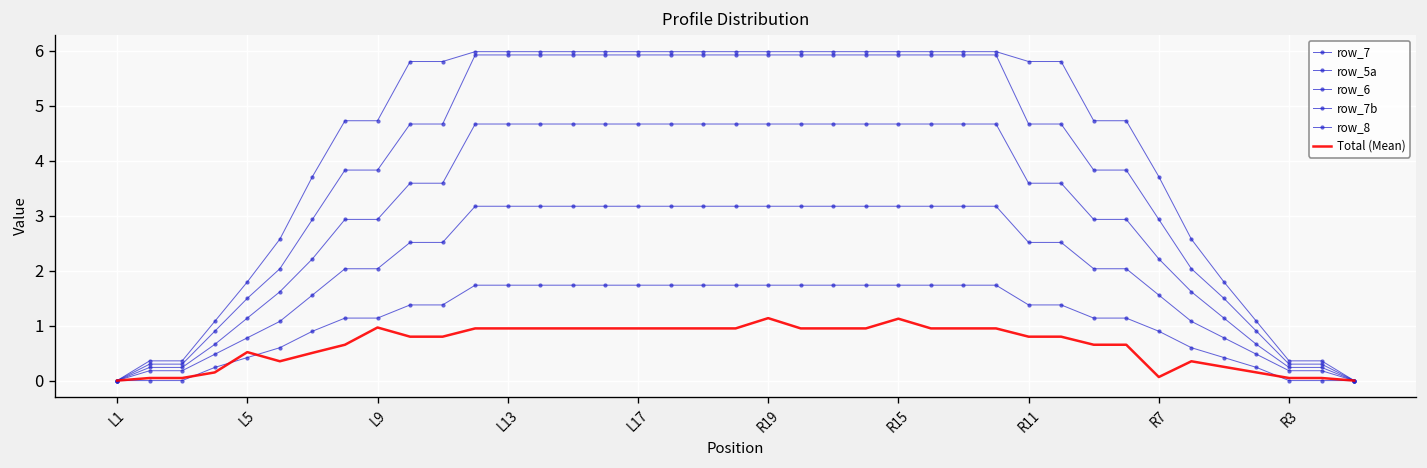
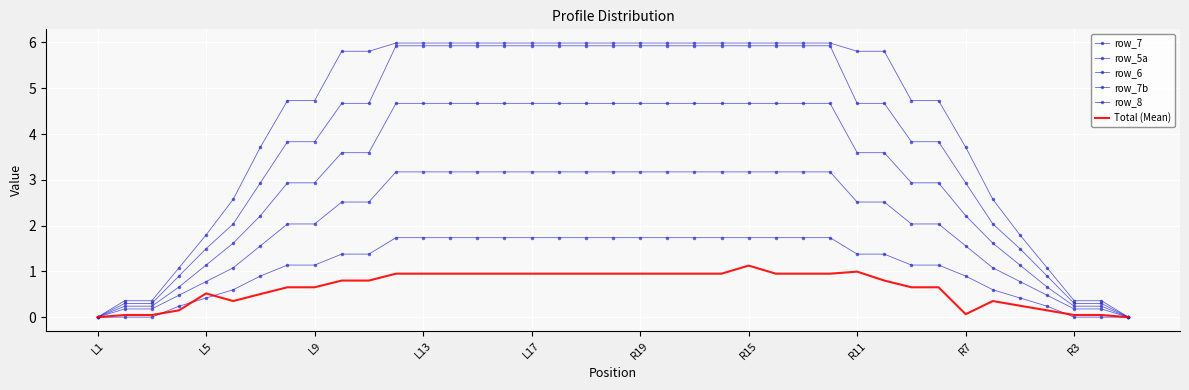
Total (Mean), L9: 1.0 -> 0.7
Total (Mean), R19: 1.1 -> 0.9
Total (Mean), R11: 0.8 -> 1.0
